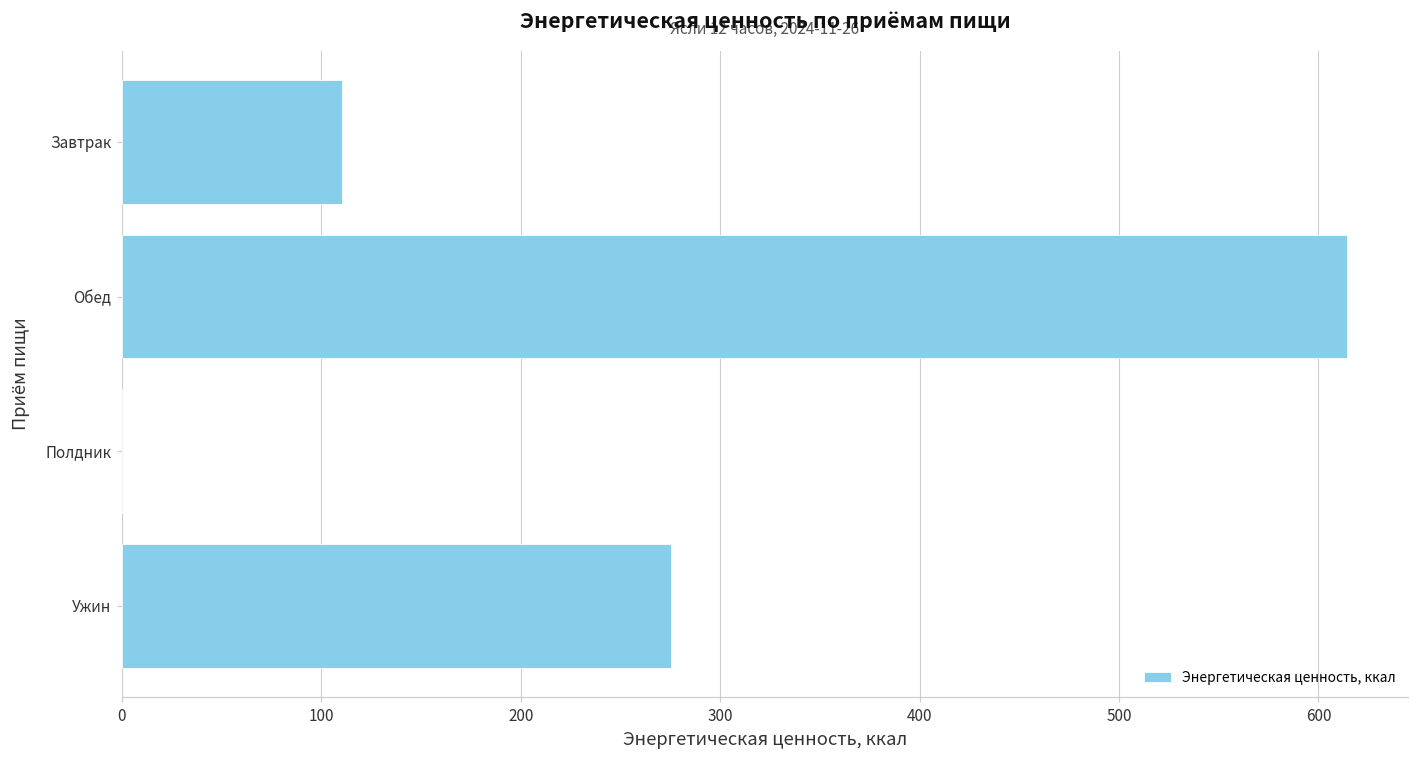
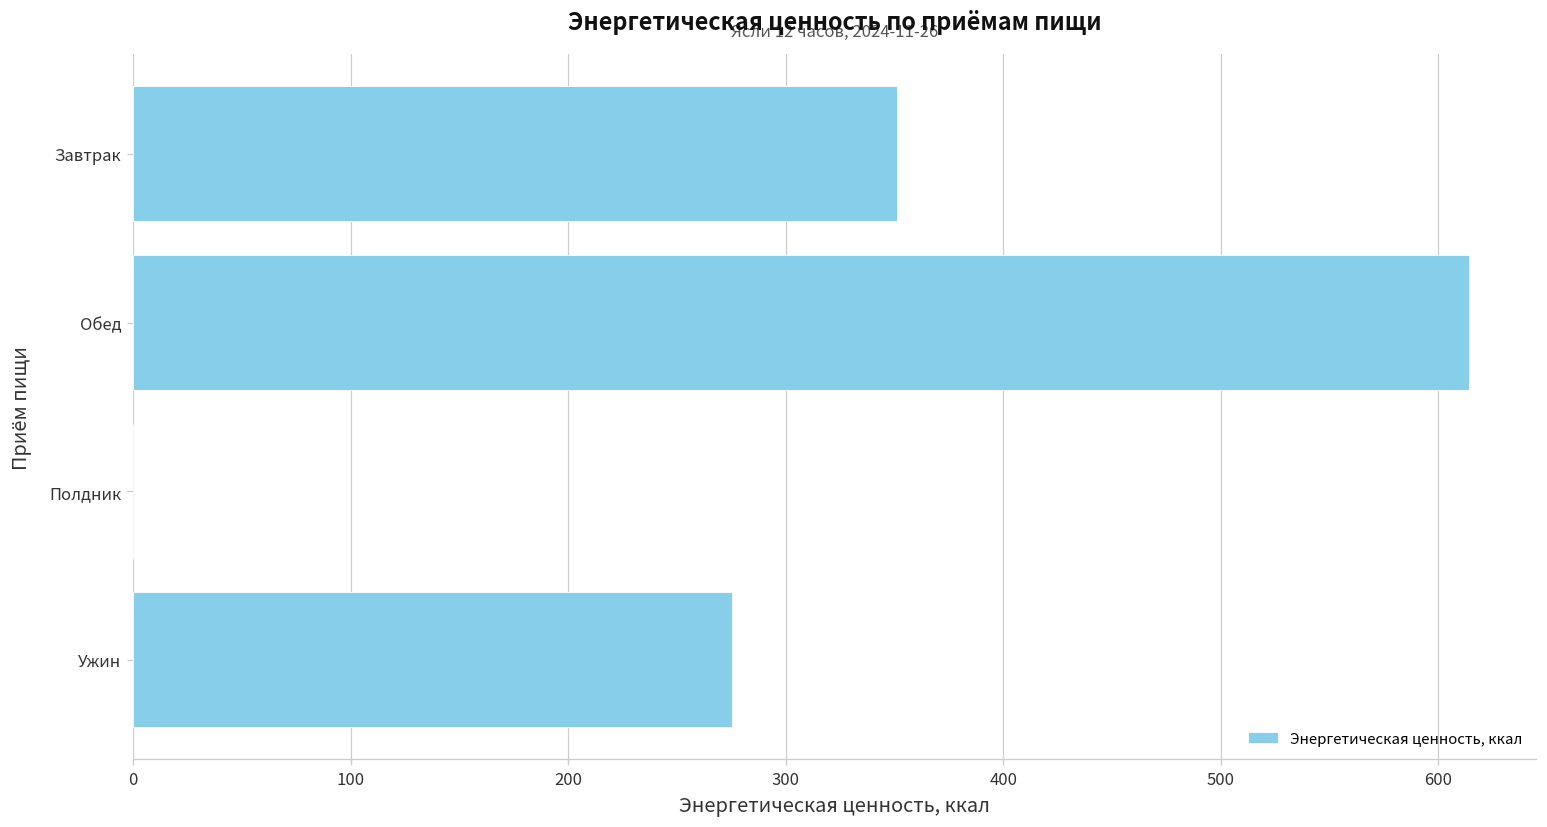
Завтрак: 110 -> 351
